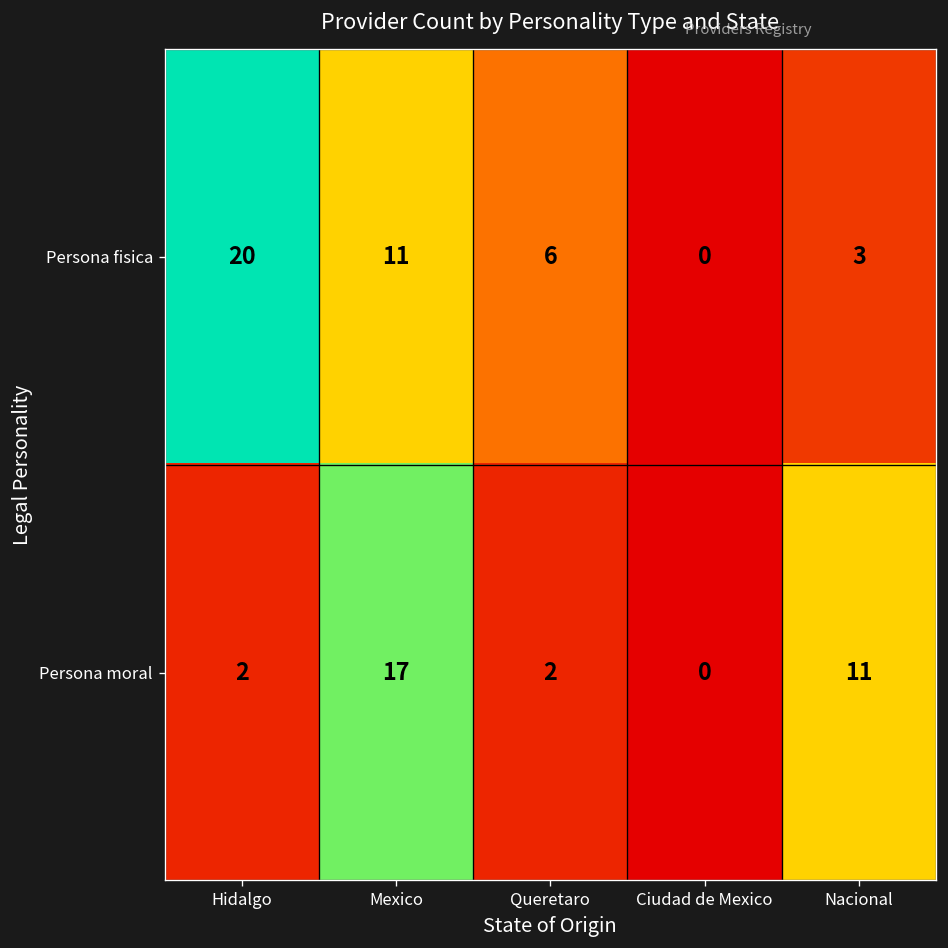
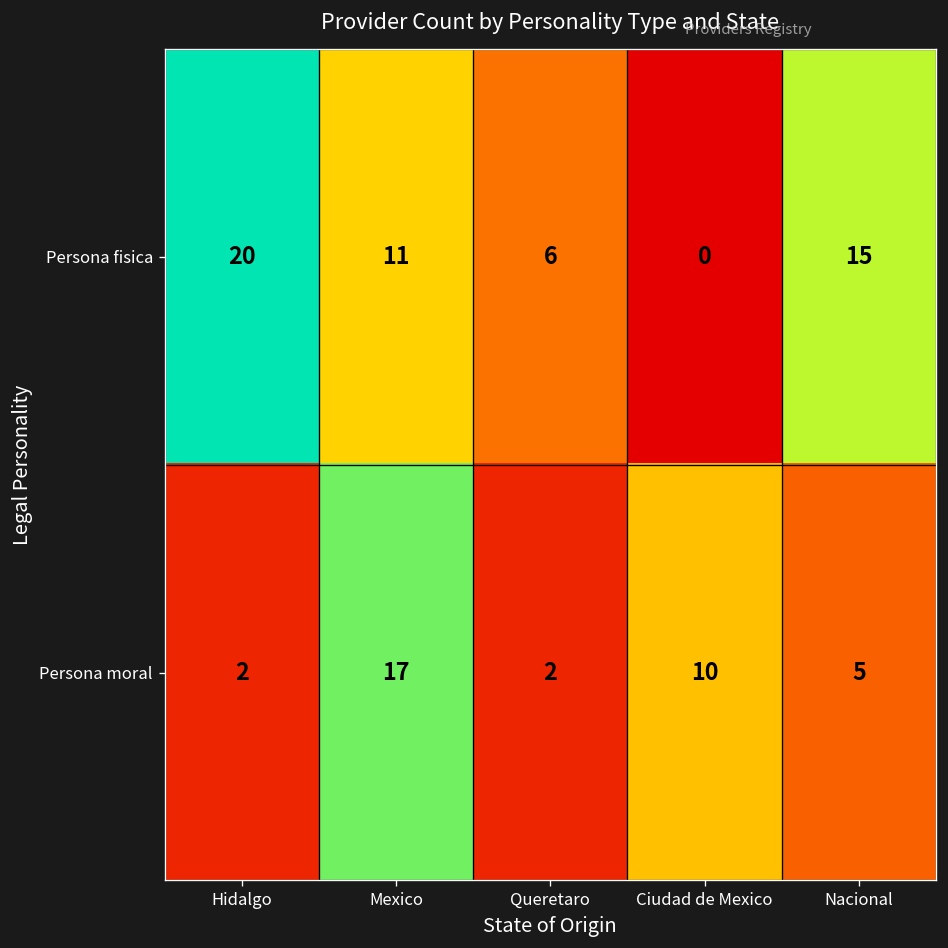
Persona fisica, Nacional: 3 -> 15
Persona moral, Ciudad de Mexico: 0 -> 10
Persona moral, Nacional: 11 -> 5
